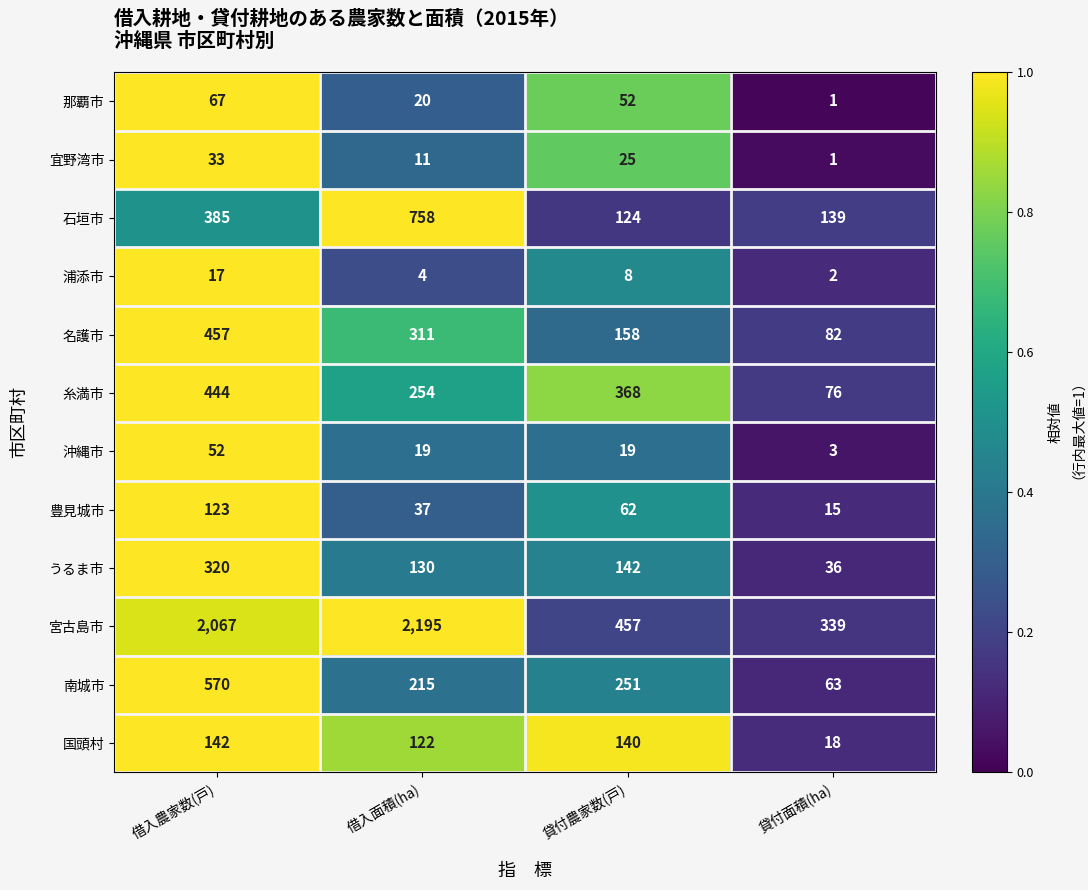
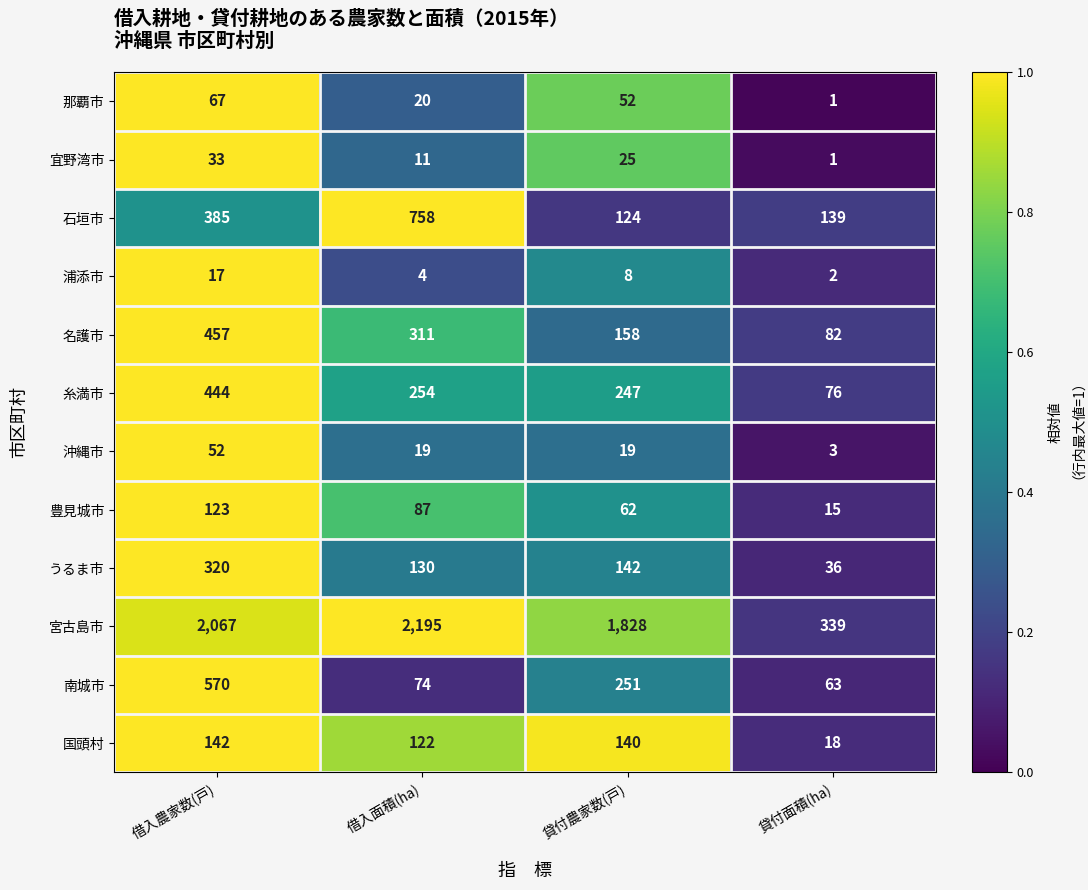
糸満市, 貸付農家数(戸): 368 -> 247
豊見城市, 借入面積(ha): 37 -> 87
宮古島市, 貸付農家数(戸): 457 -> 1,828
南城市, 借入面積(ha): 215 -> 74
